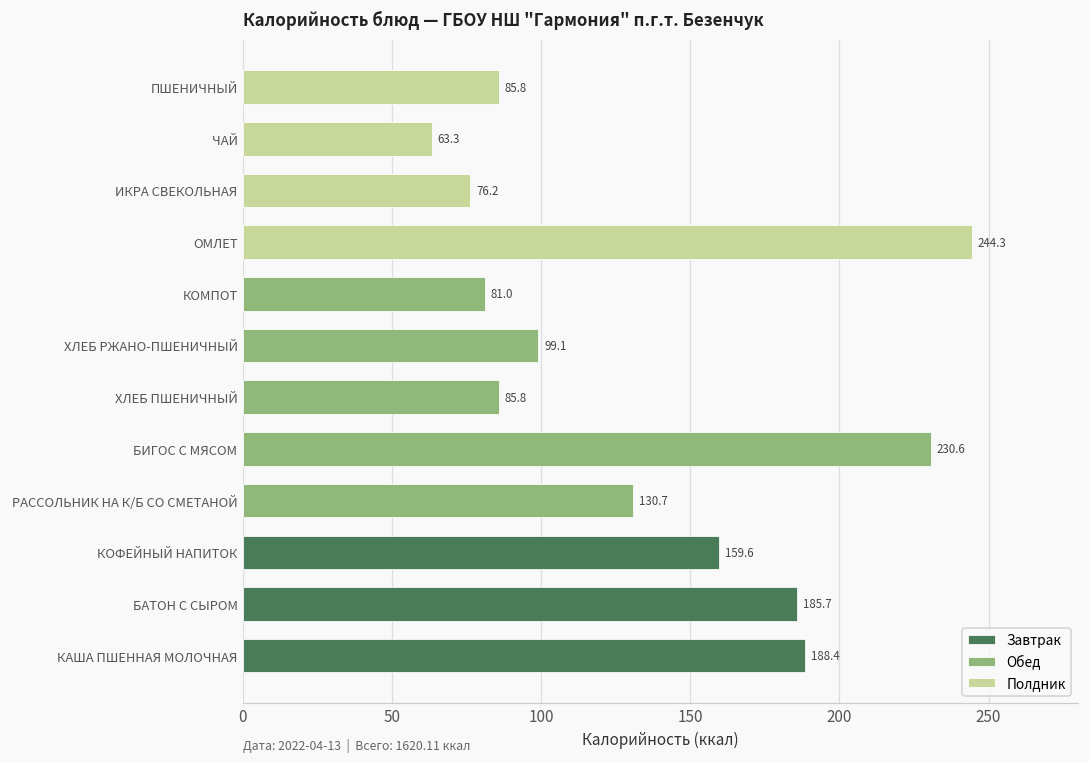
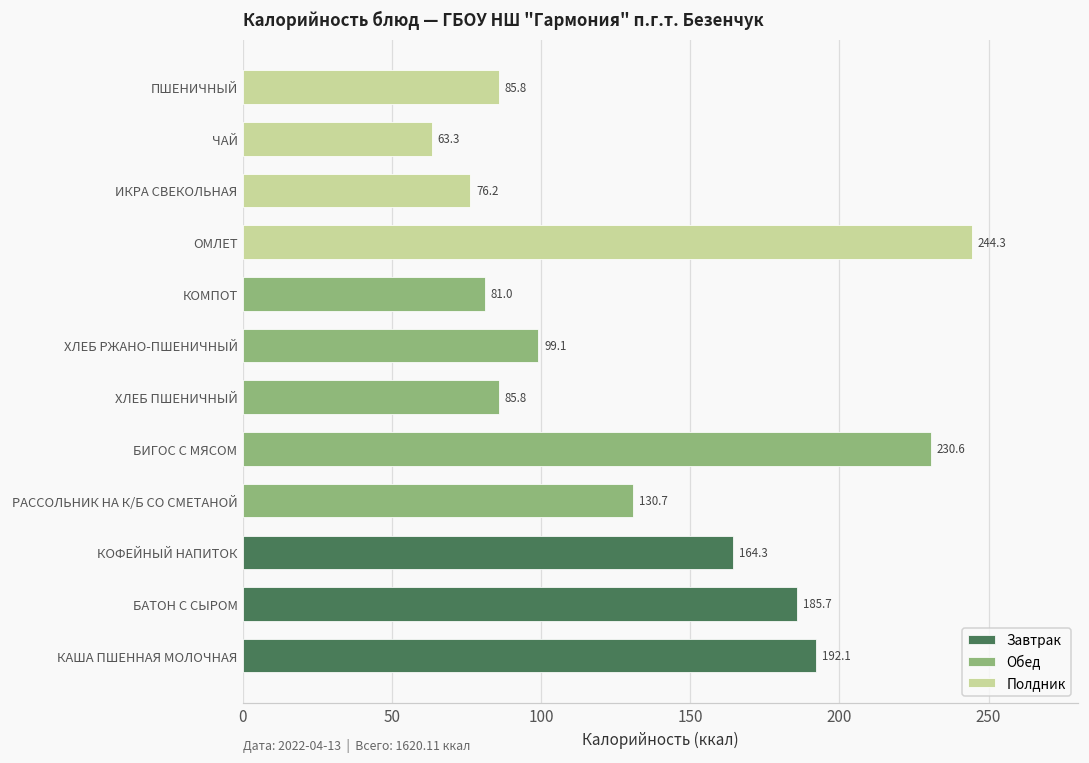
Завтрак, КОФЕЙНЫЙ НАПИТОК: 159.6 -> 164.3
Завтрак, КАША ПШЕННАЯ МОЛОЧНАЯ: 188.4 -> 192.1
